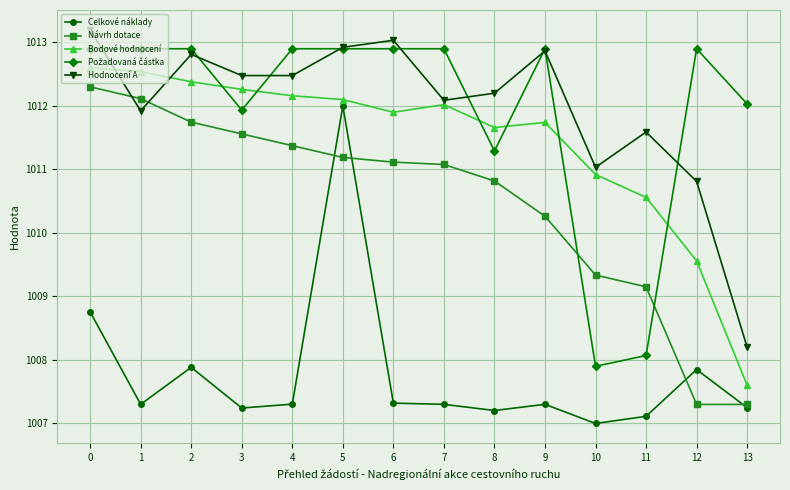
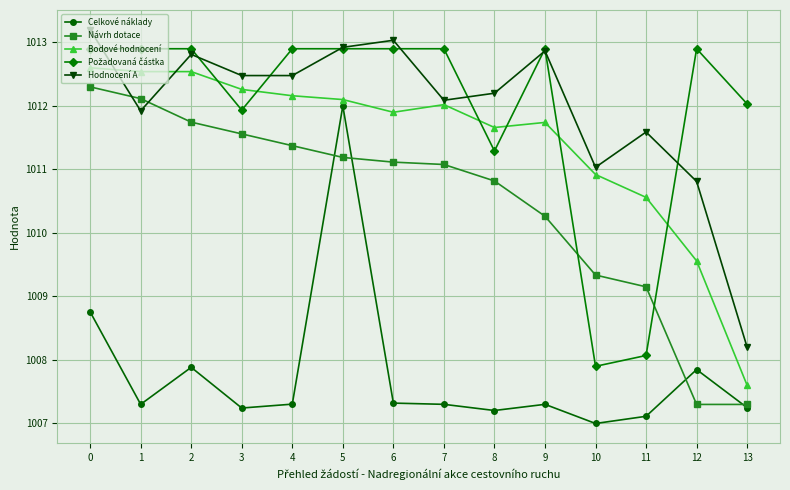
Bodové hodnocení, 2: 1012.4 -> 1012.5
